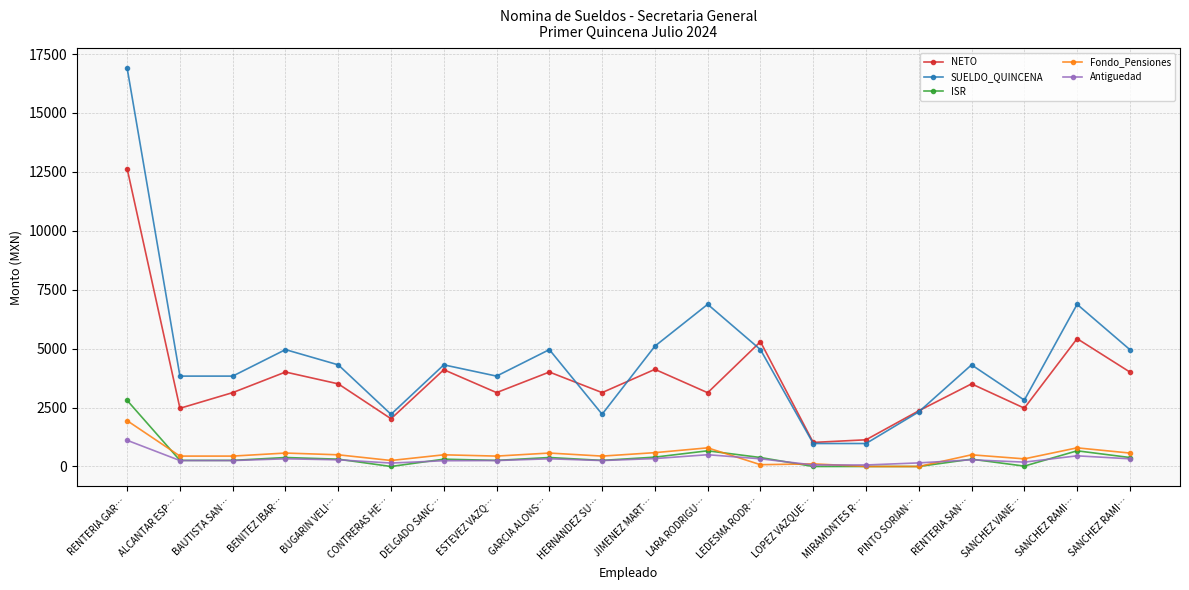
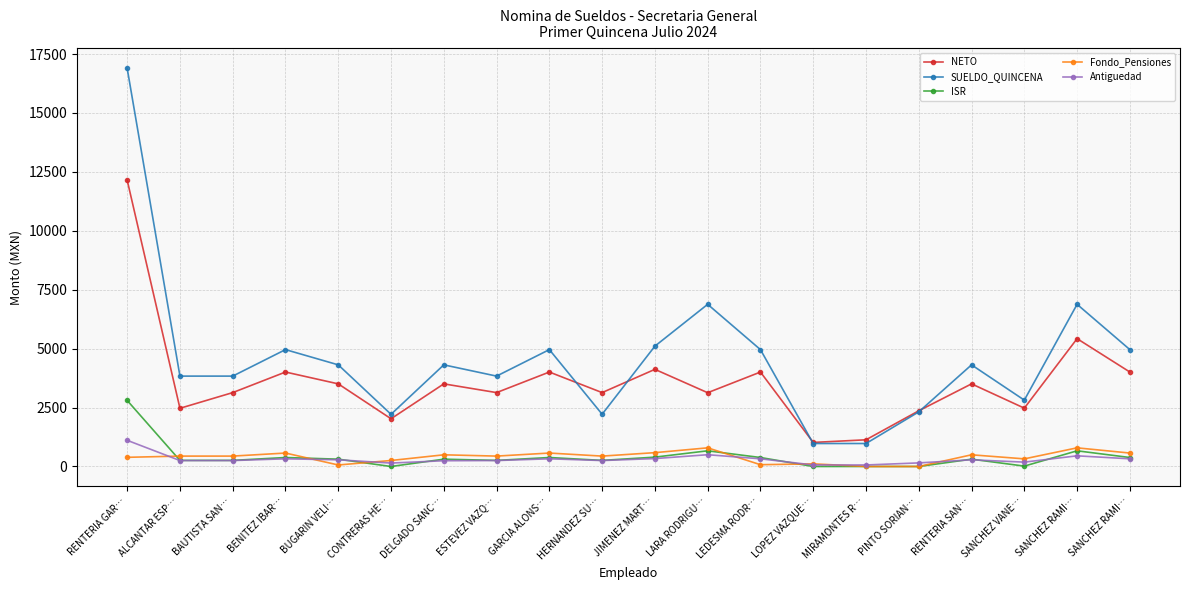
NETO, RENTERIA GAR…: 12600 -> 12200
Fondo_Pensiones, RENTERIA GAR…: 1900 -> 400
Fondo_Pensiones, BUGARIN VELI…: 500 -> 100
NETO, DELGADO SANC…: 4100 -> 3500
NETO, LEDESMA RODR…: 5300 -> 4000
